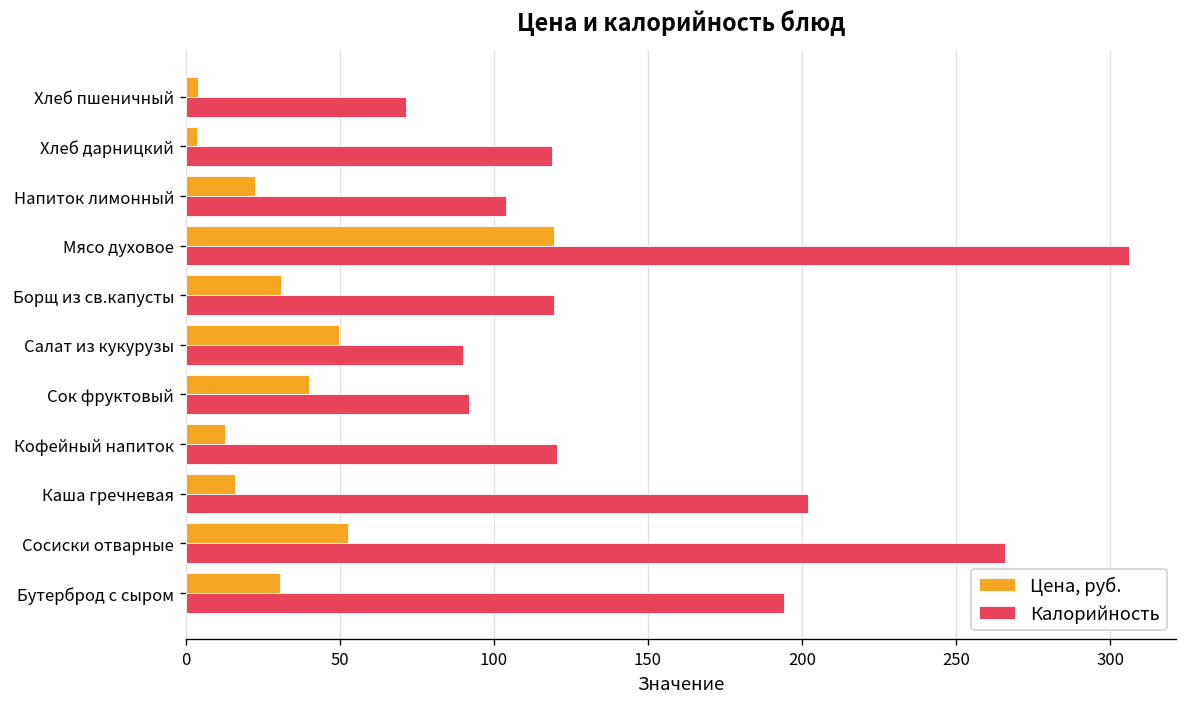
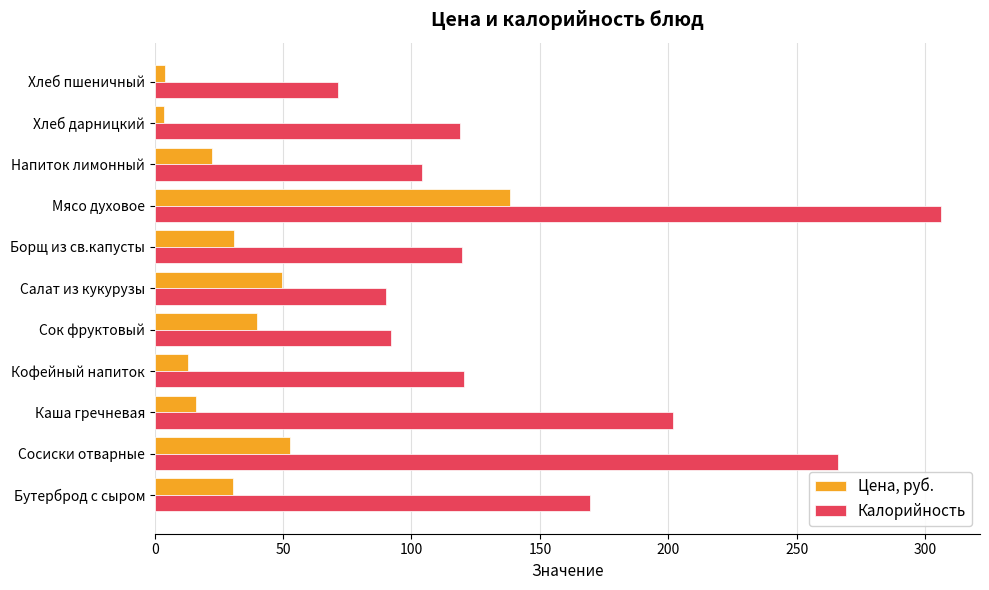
Цена, руб., Мясо духовое: 119 -> 138
Калорийность, Бутерброд с сыром: 194 -> 170
